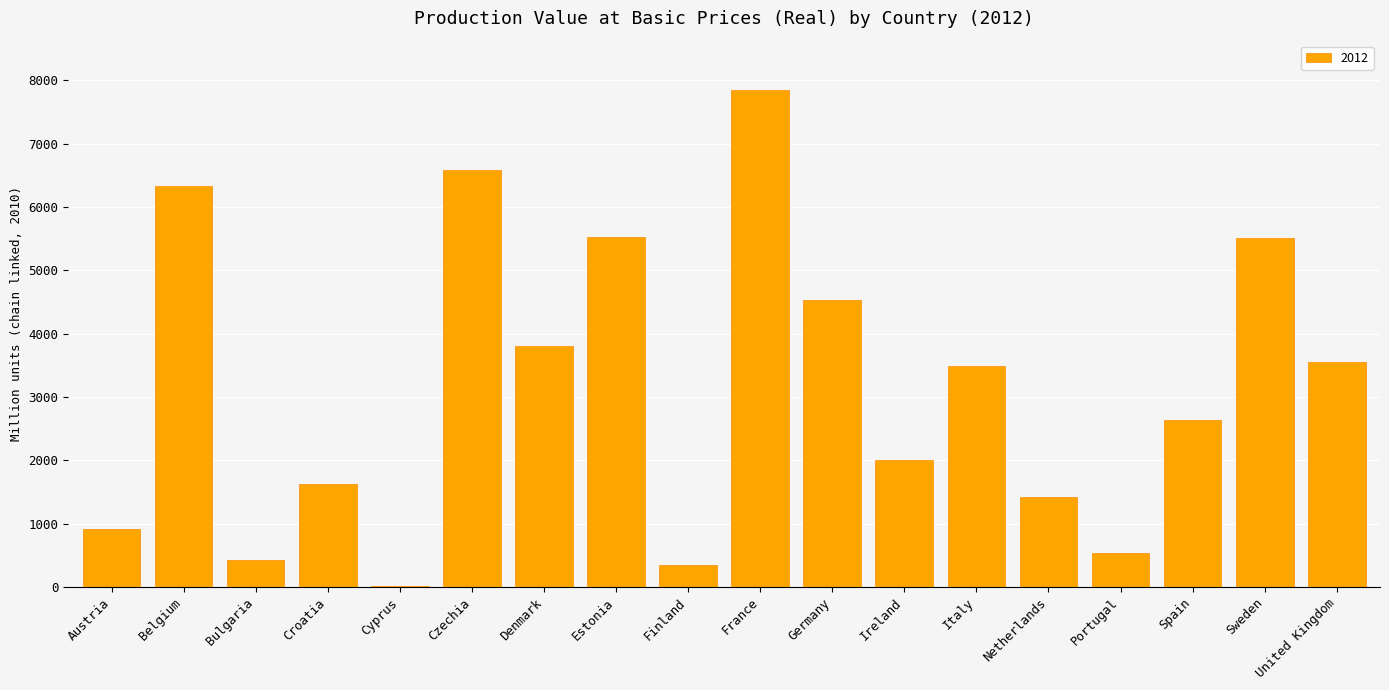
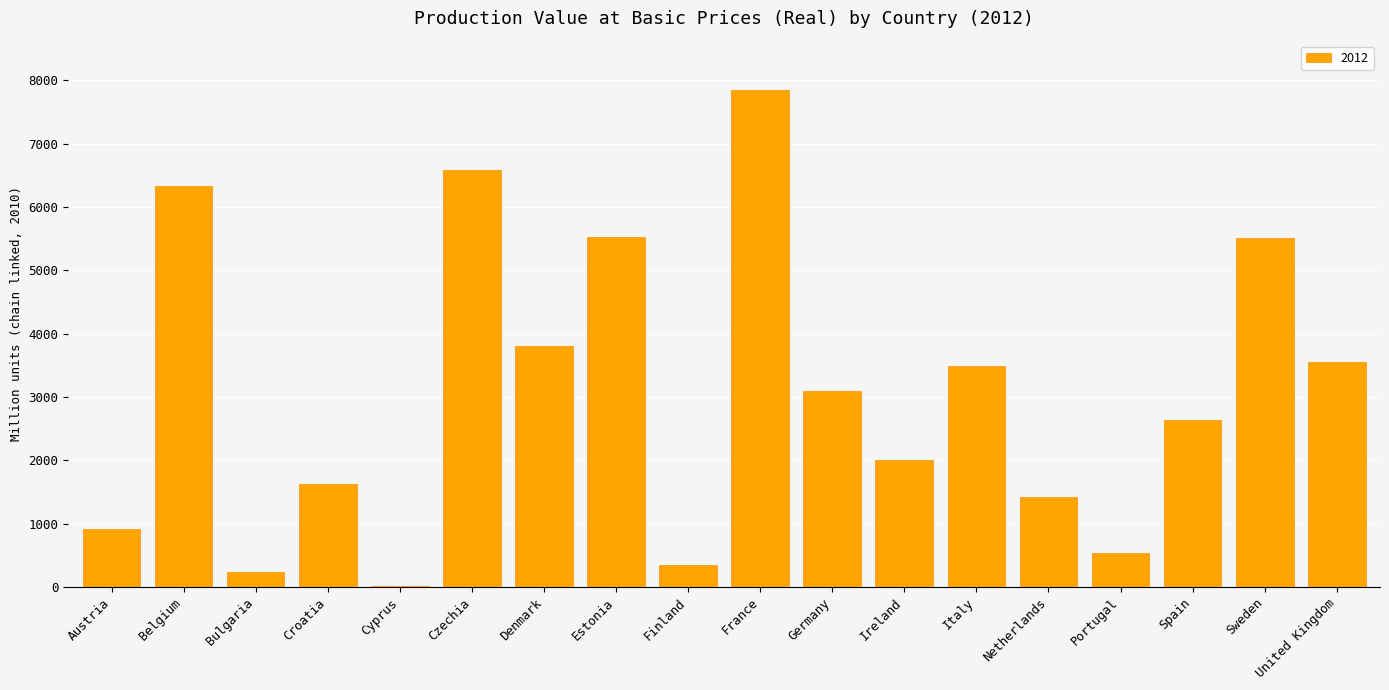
Bulgaria: 400 -> 200
Germany: 4500 -> 3100
